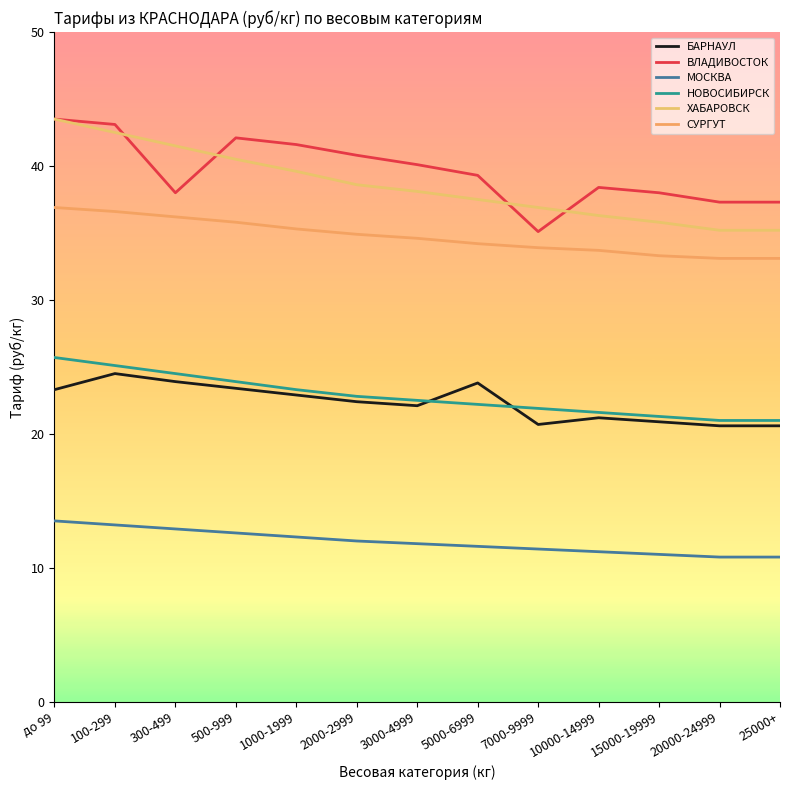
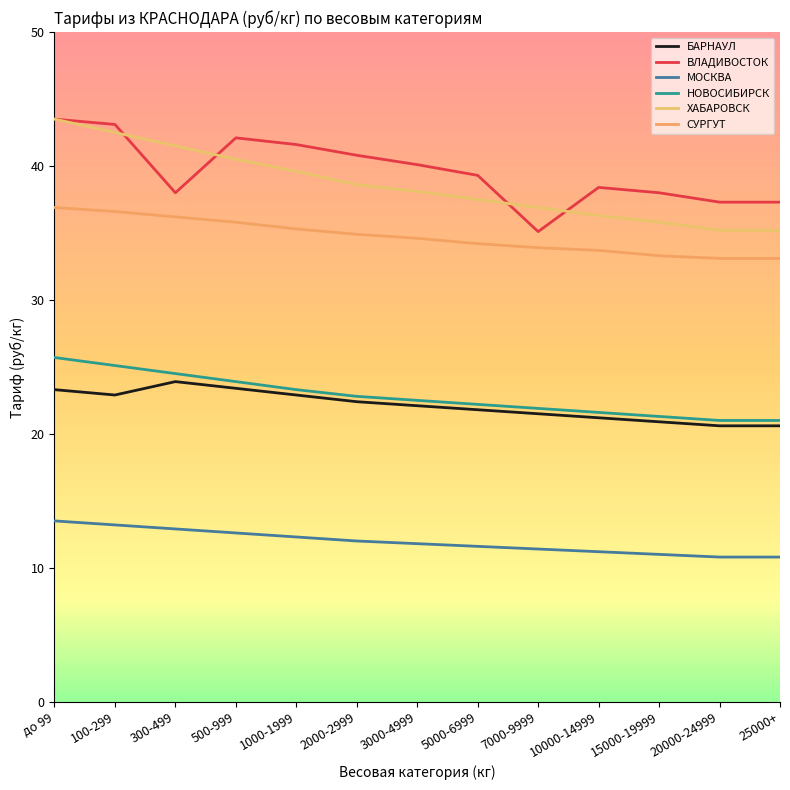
БАРНАУЛ, 100-299: 24.5 -> 22.9
БАРНАУЛ, 5000-6999: 23.8 -> 21.8
БАРНАУЛ, 7000-9999: 20.7 -> 21.5
